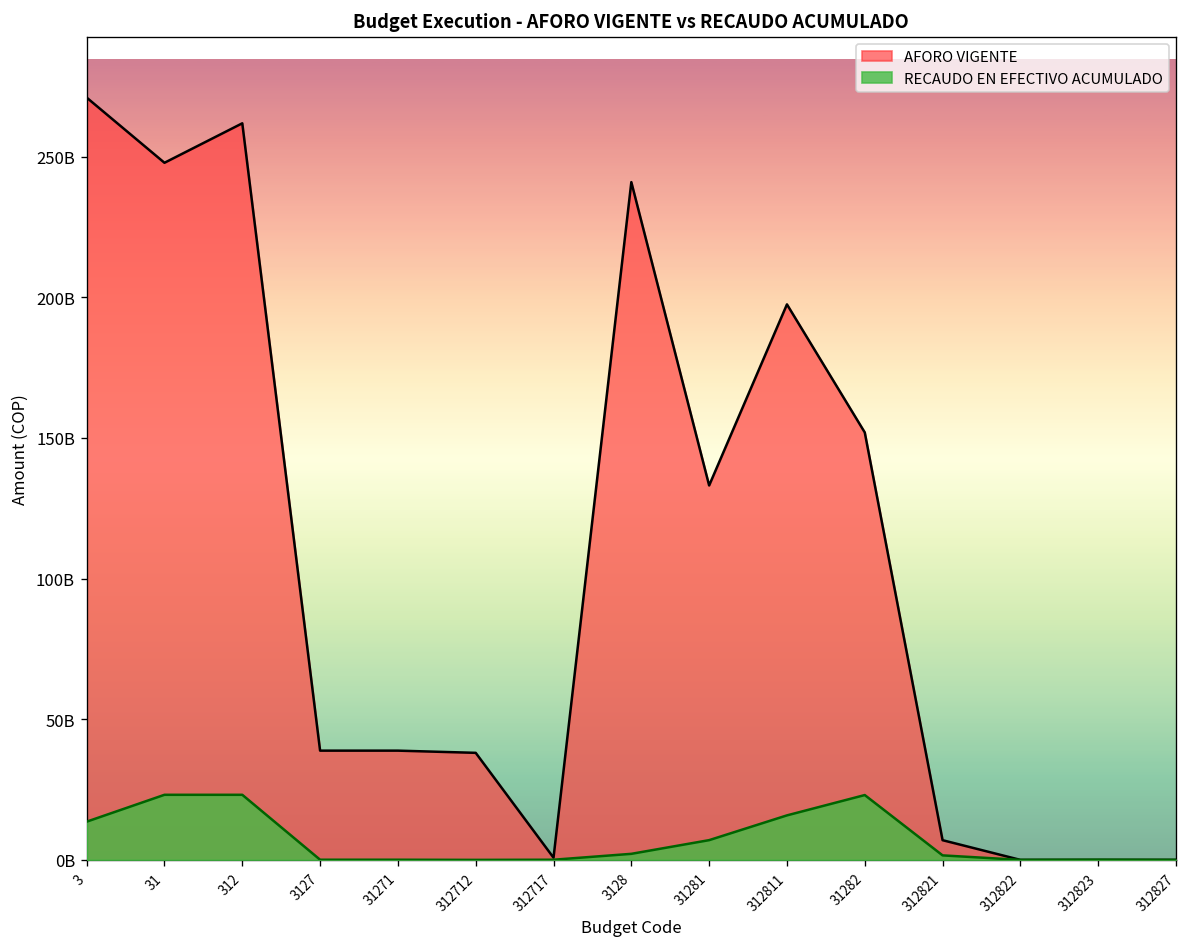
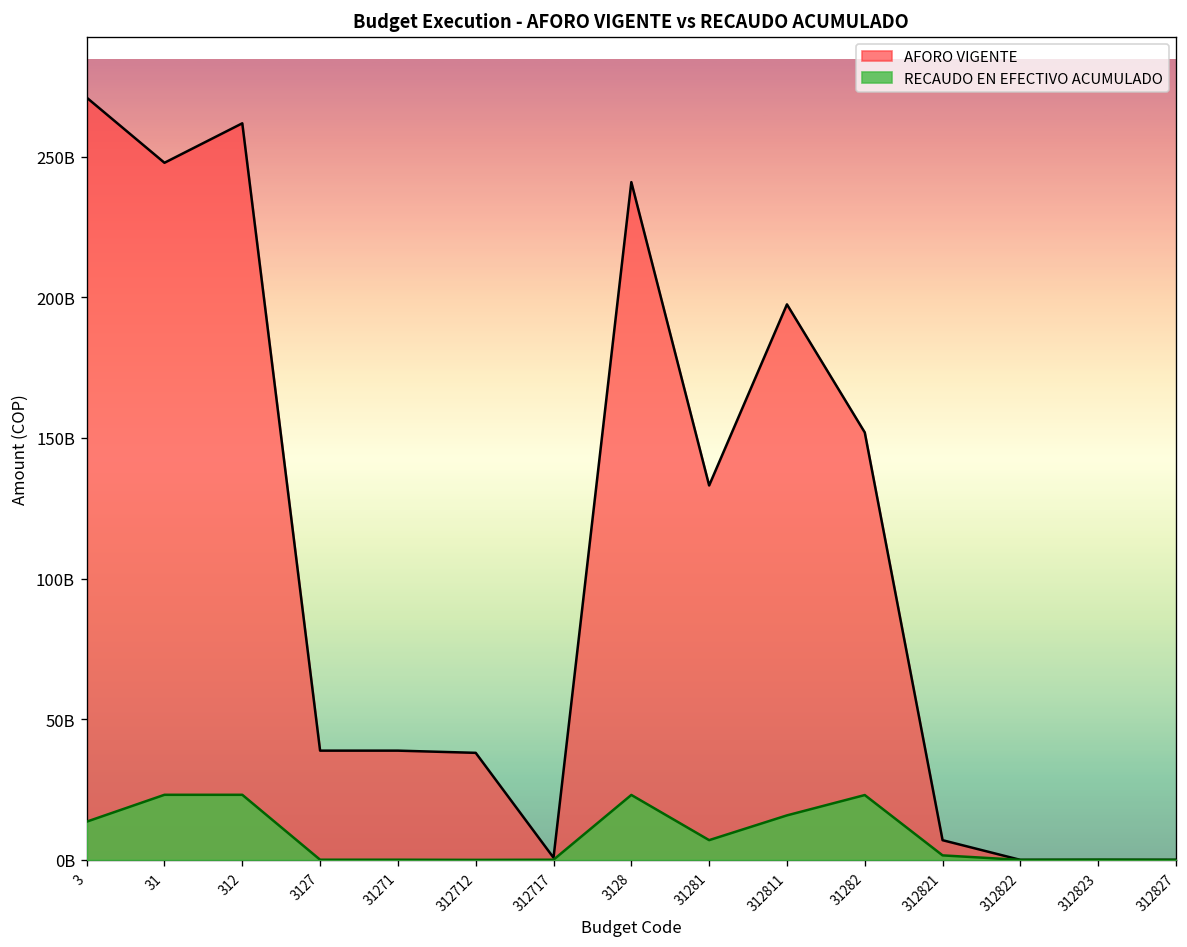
RECAUDO EN EFECTIVO ACUMULADO, 3128: 2000000000 -> 23000000000
